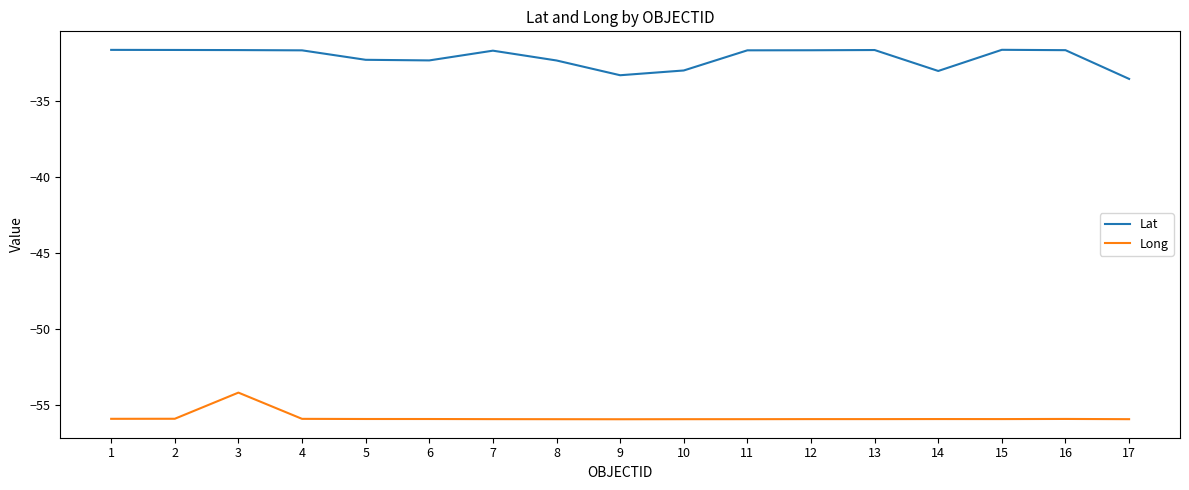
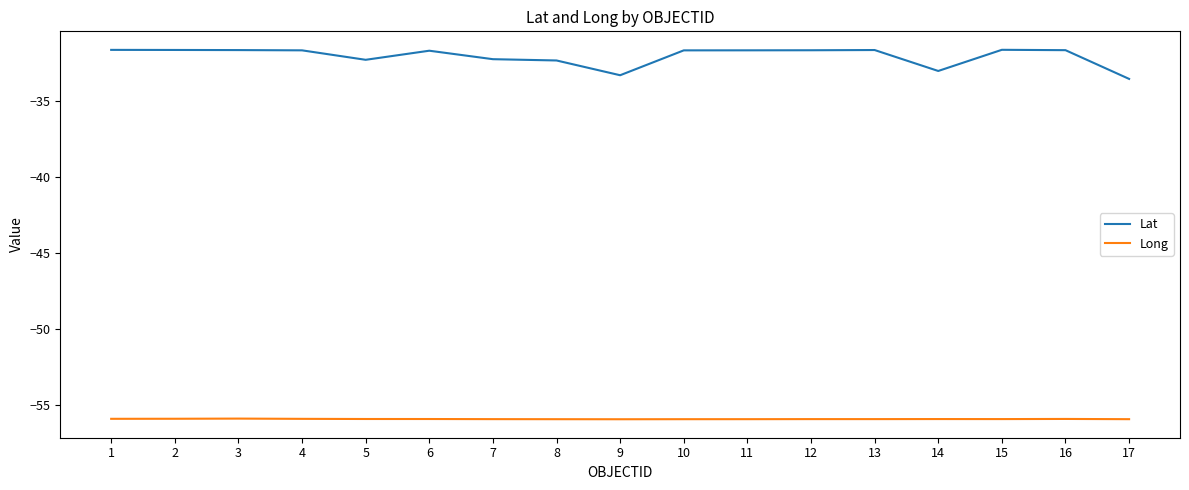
Long, 3: -54.2 -> -55.9
Lat, 6: -32.3 -> -31.7
Lat, 7: -31.7 -> -32.2
Lat, 10: -33.0 -> -31.6
